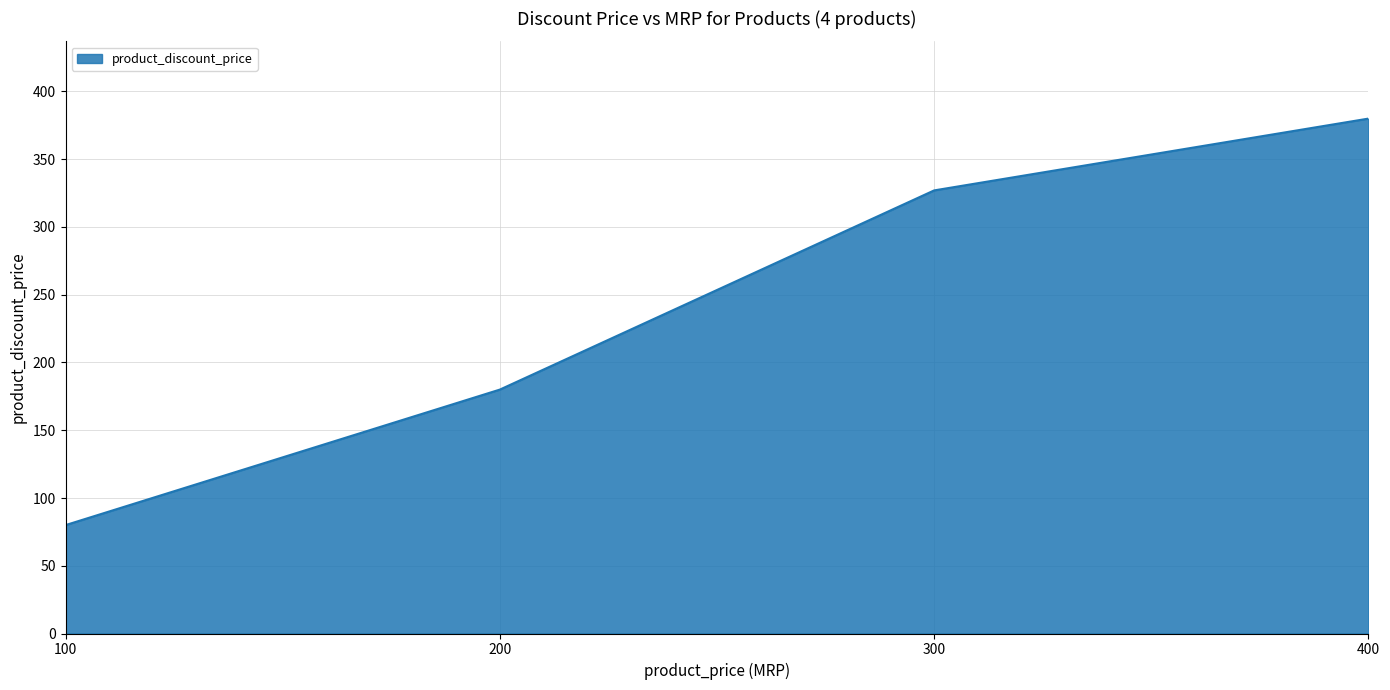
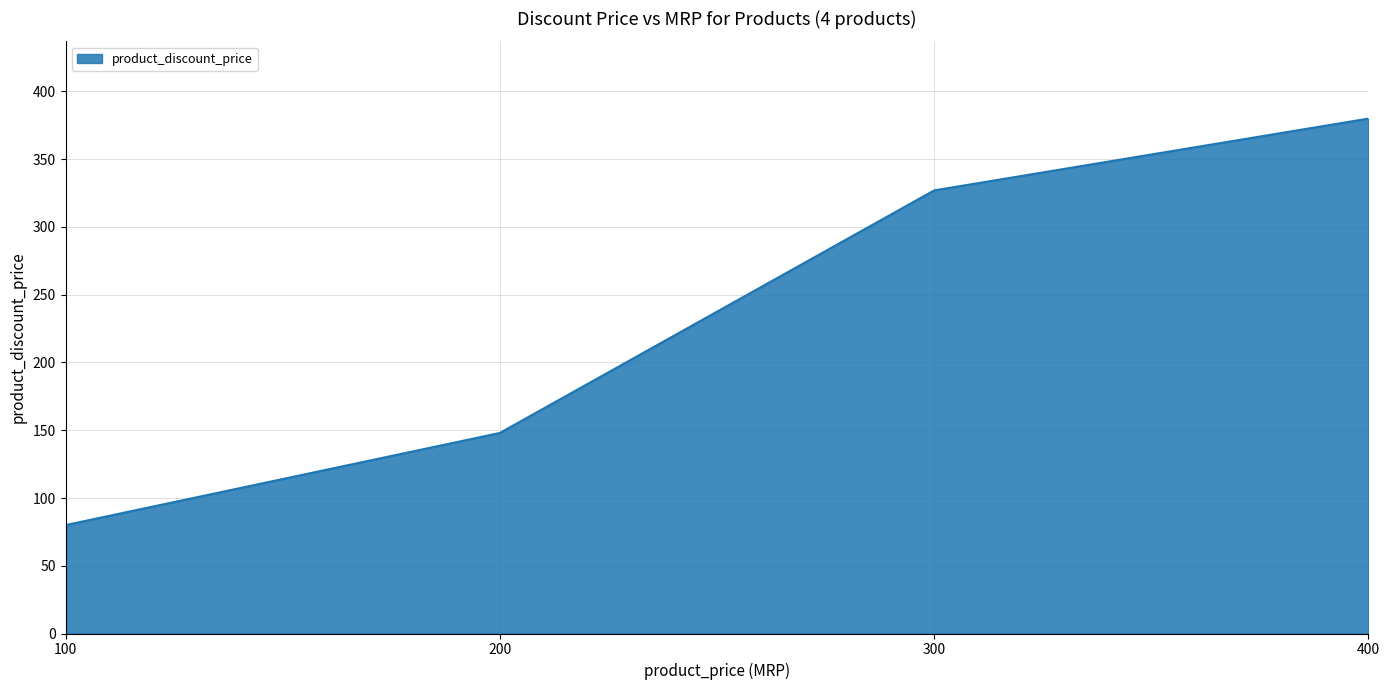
200: 180 -> 148
